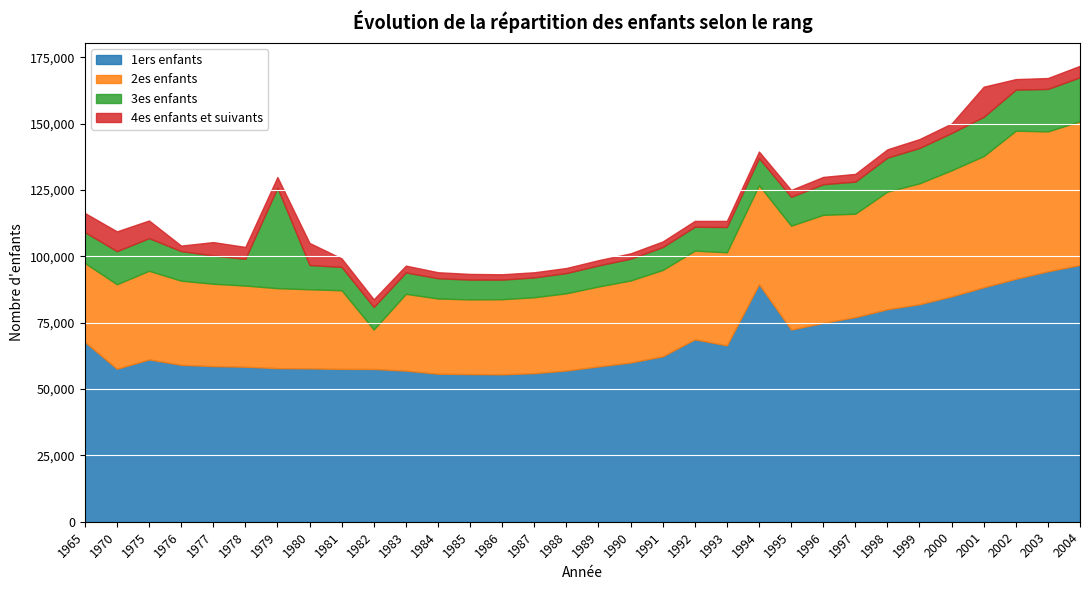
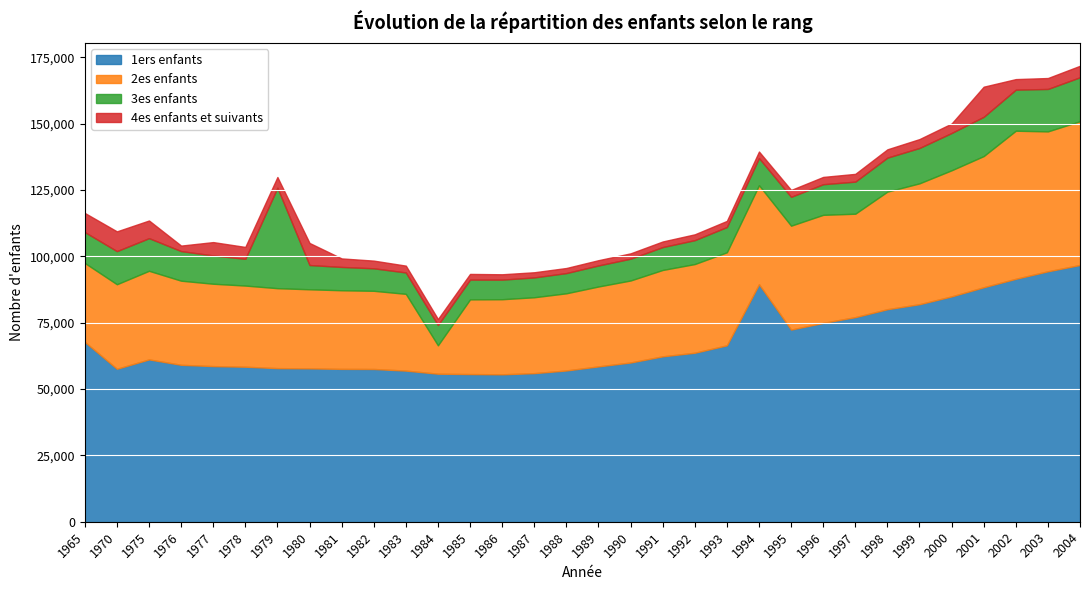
2es enfants, 1982: 15,000 -> 29,000
2es enfants, 1984: 28,000 -> 11,000
1ers enfants, 1992: 69,000 -> 64,000
